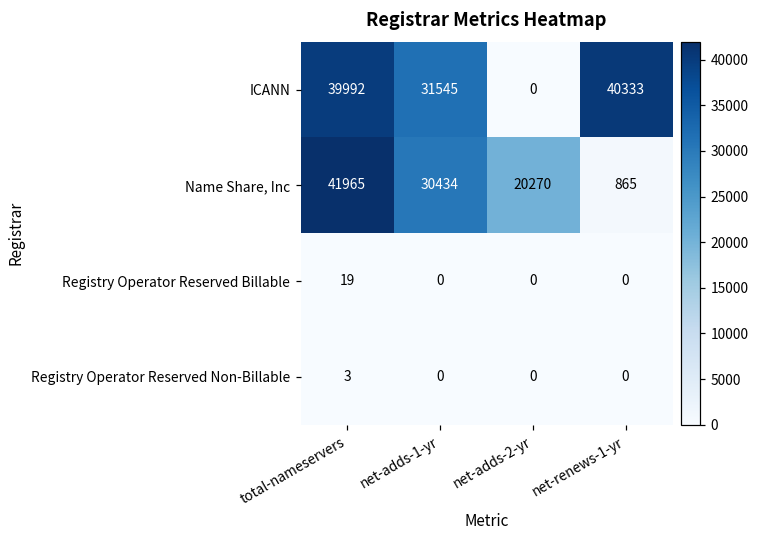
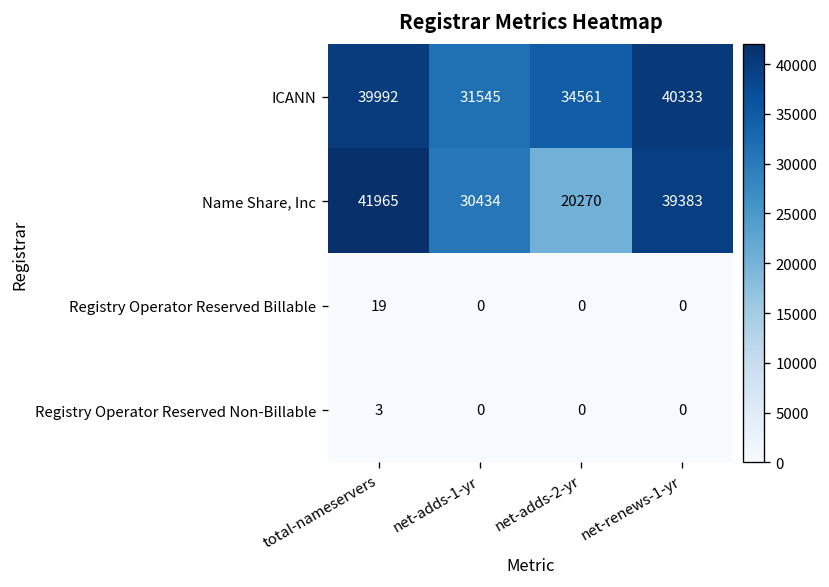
ICANN, net-adds-2-yr: 0 -> 34561
Name Share, Inc, net-renews-1-yr: 865 -> 39383
